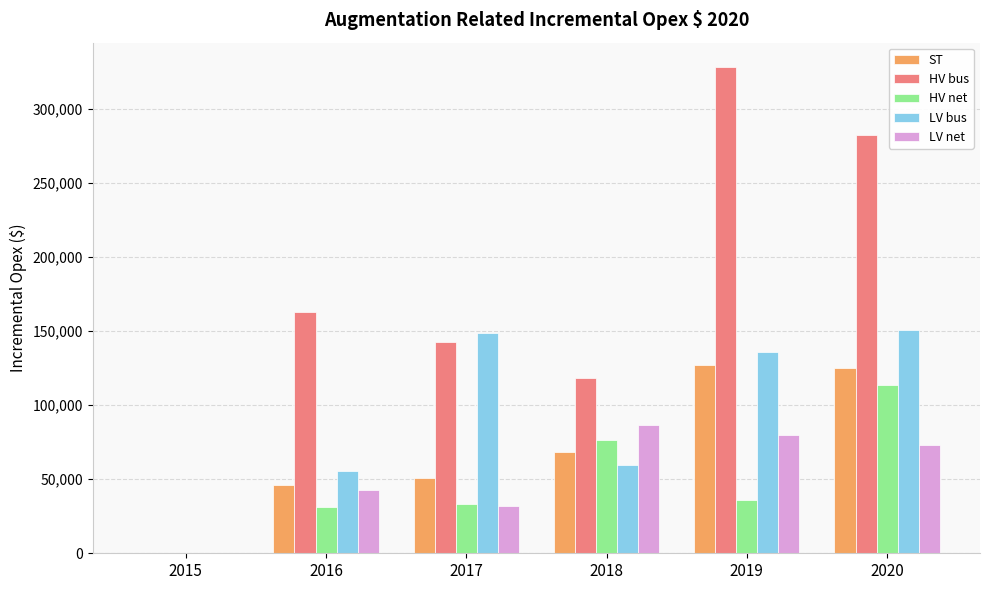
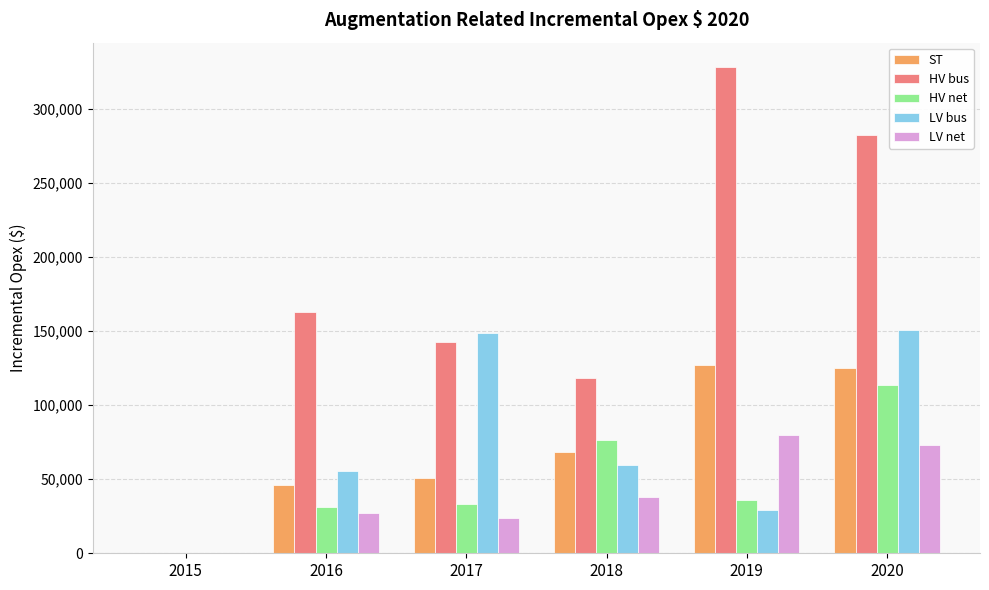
LV net, 2016: 43,000 -> 27,000
LV net, 2017: 32,000 -> 24,000
LV net, 2018: 87,000 -> 38,000
LV bus, 2019: 136,000 -> 29,000
